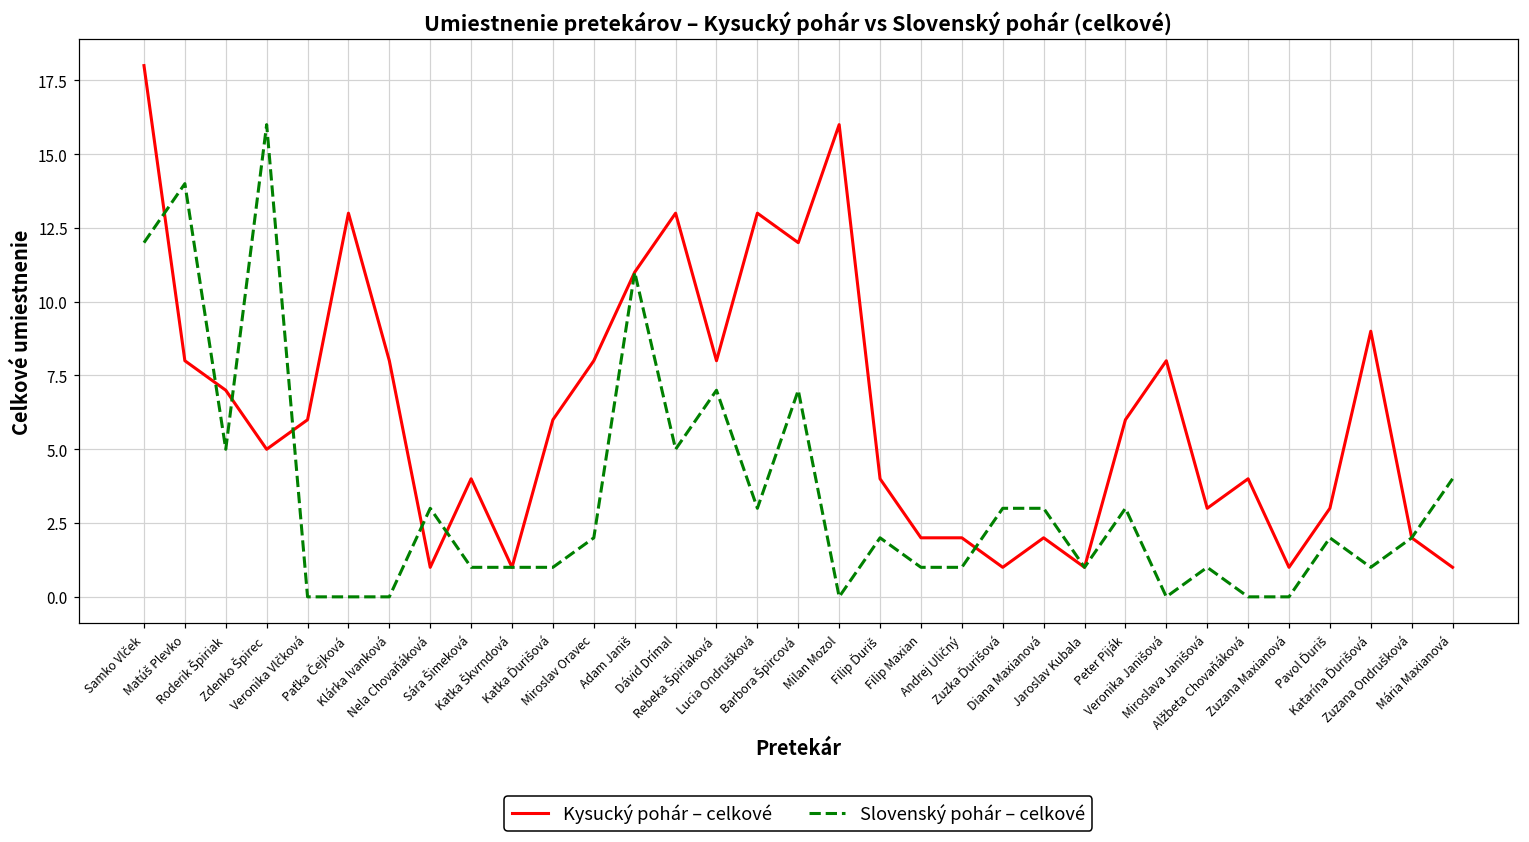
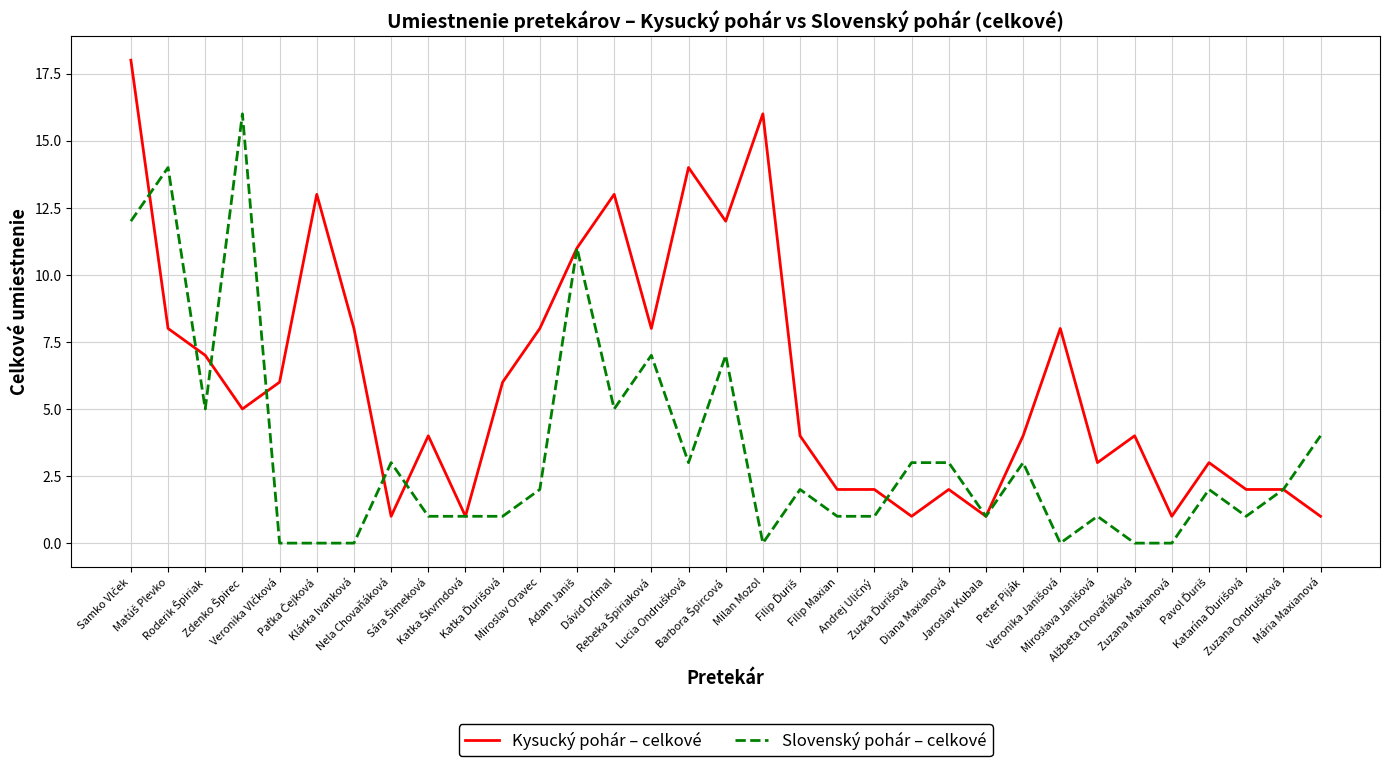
Kysucký pohár – celkové, Lucia Ondrušková: 13 -> 14
Kysucký pohár – celkové, Peter Piják: 6 -> 4
Kysucký pohár – celkové, Katarína Ďurišová: 9 -> 2
